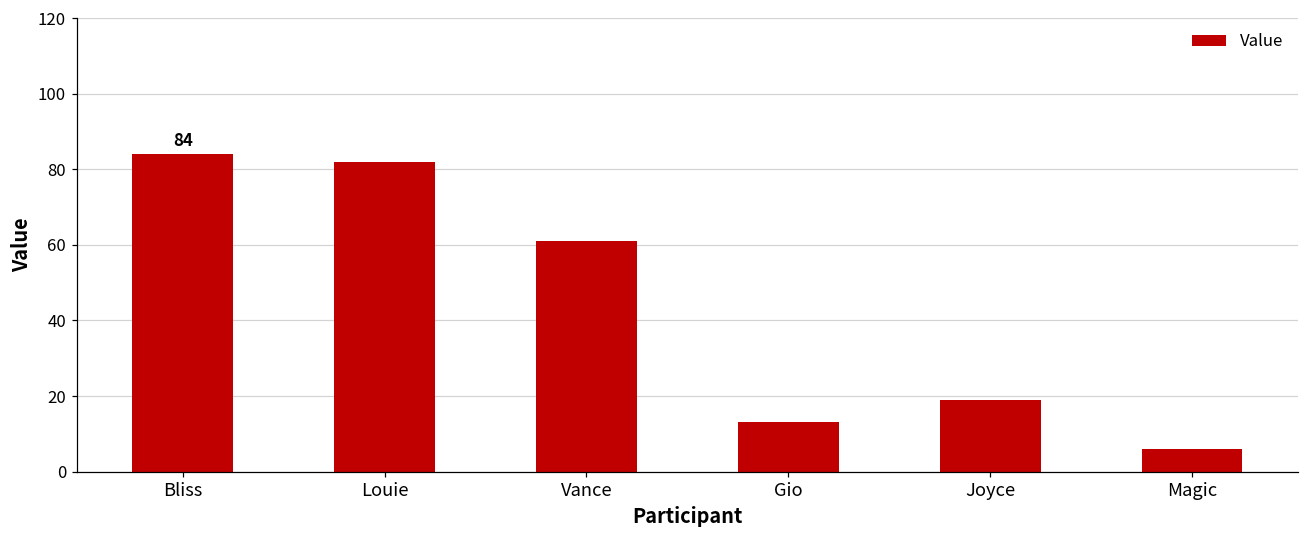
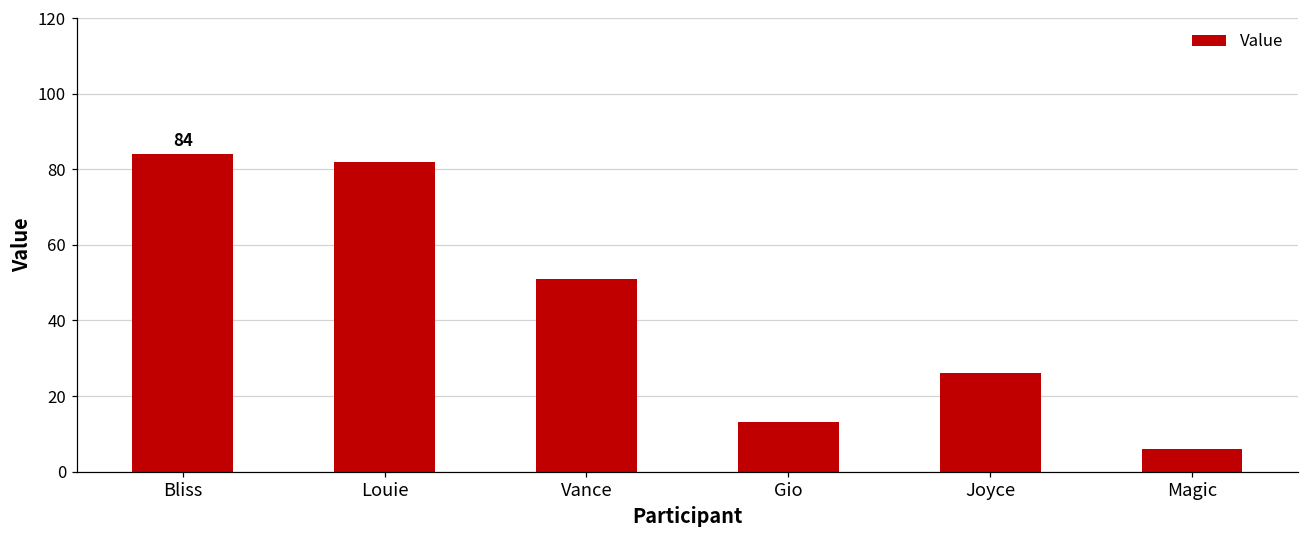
Vance: 61 -> 51
Joyce: 19 -> 26
